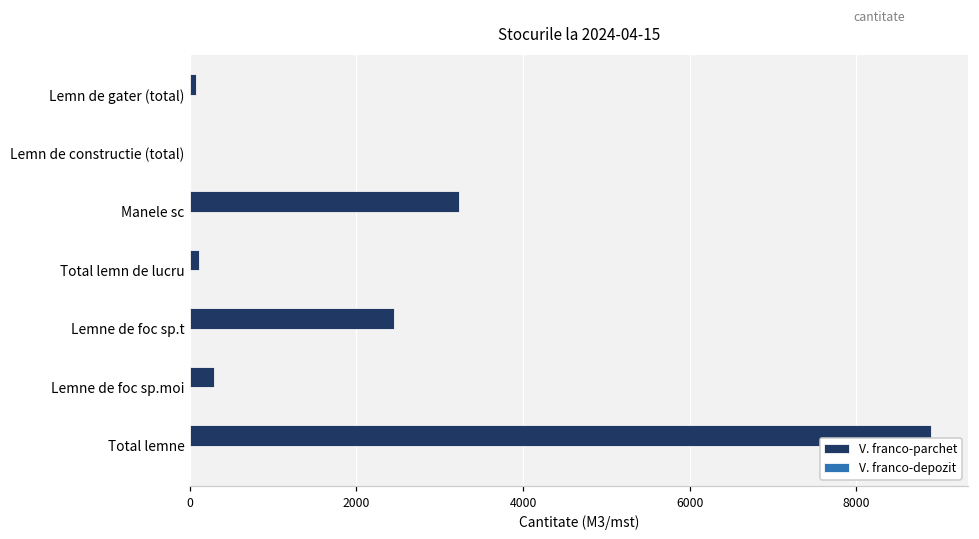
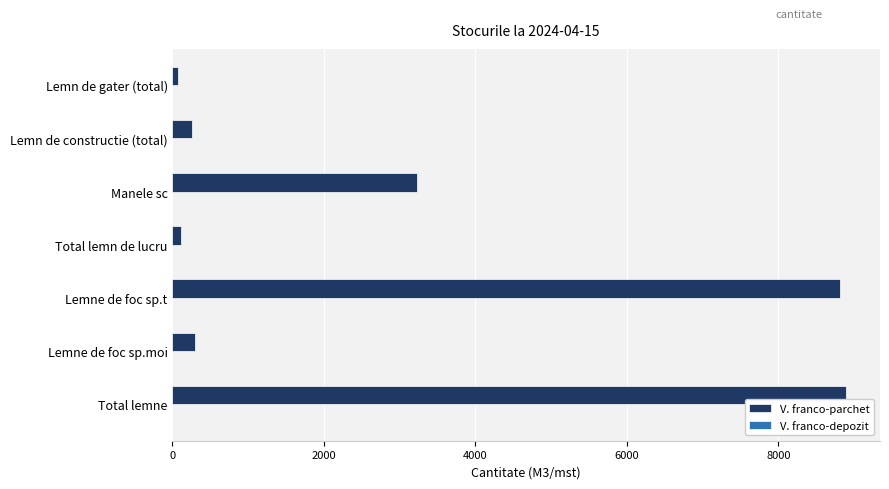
V. franco-parchet, Lemn de constructie (total): 0 -> 300
V. franco-parchet, Lemne de foc sp.t: 2500 -> 8800
